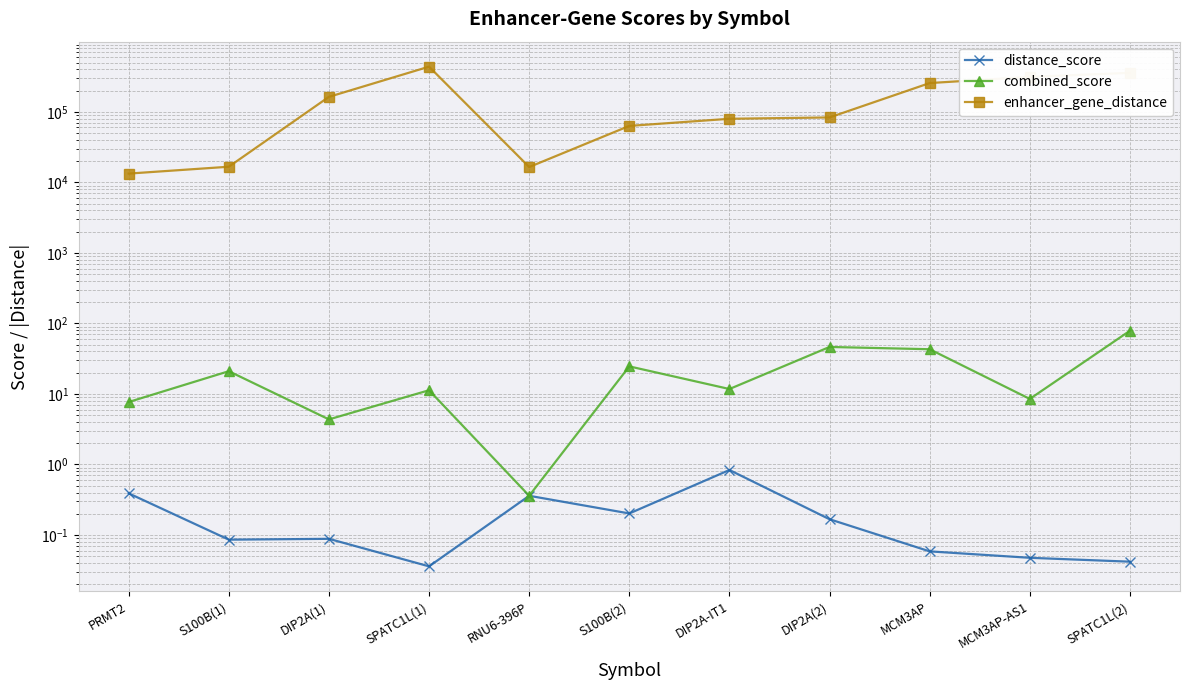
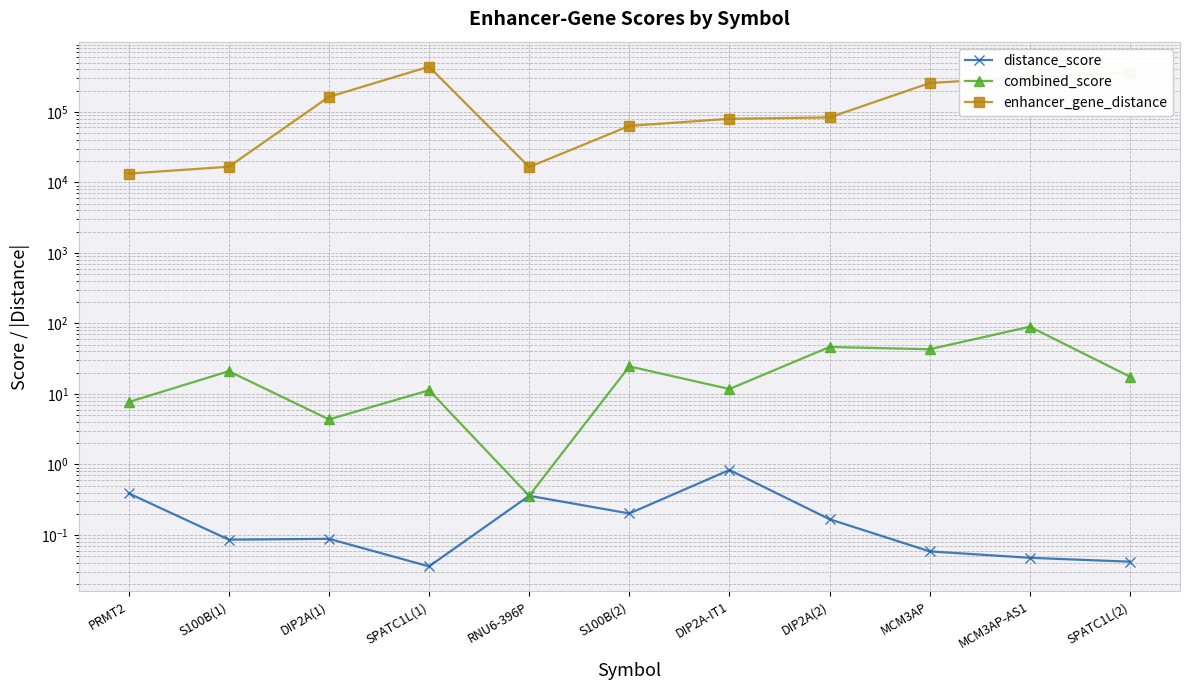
combined_score, MCM3AP-AS1: 8 -> 90
combined_score, SPATC1L(2): 80 -> 18
